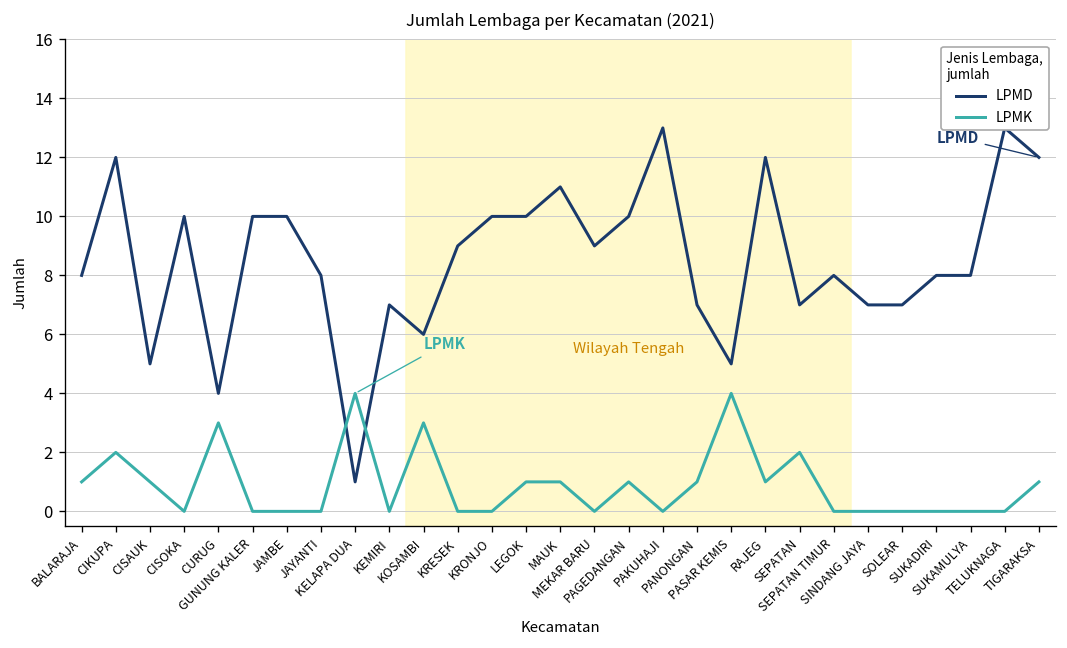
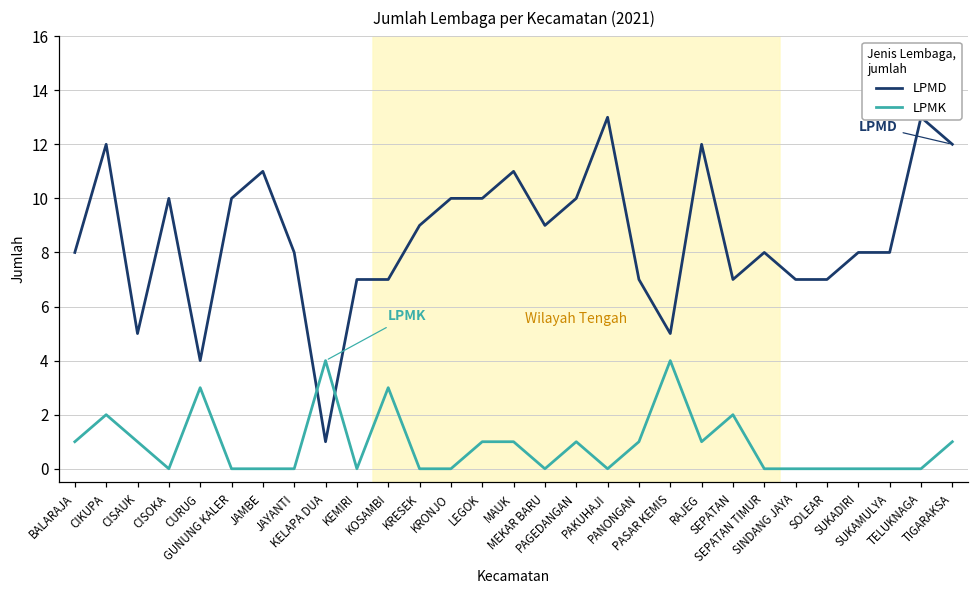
LPMD, JAMBE: 10 -> 11
LPMD, KOSAMBI: 6 -> 7
